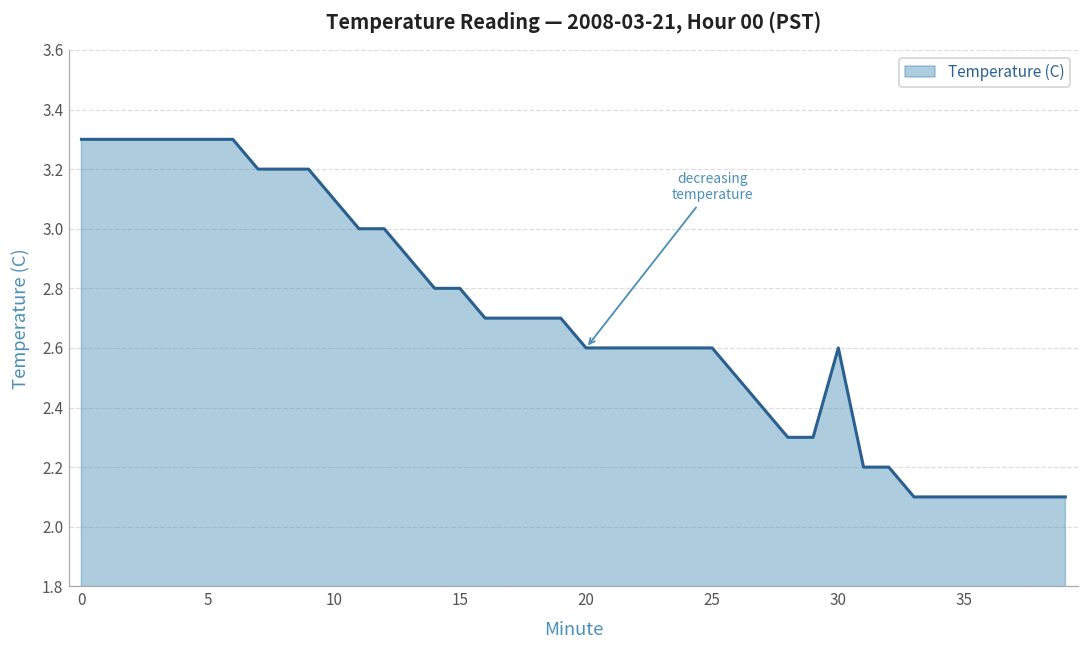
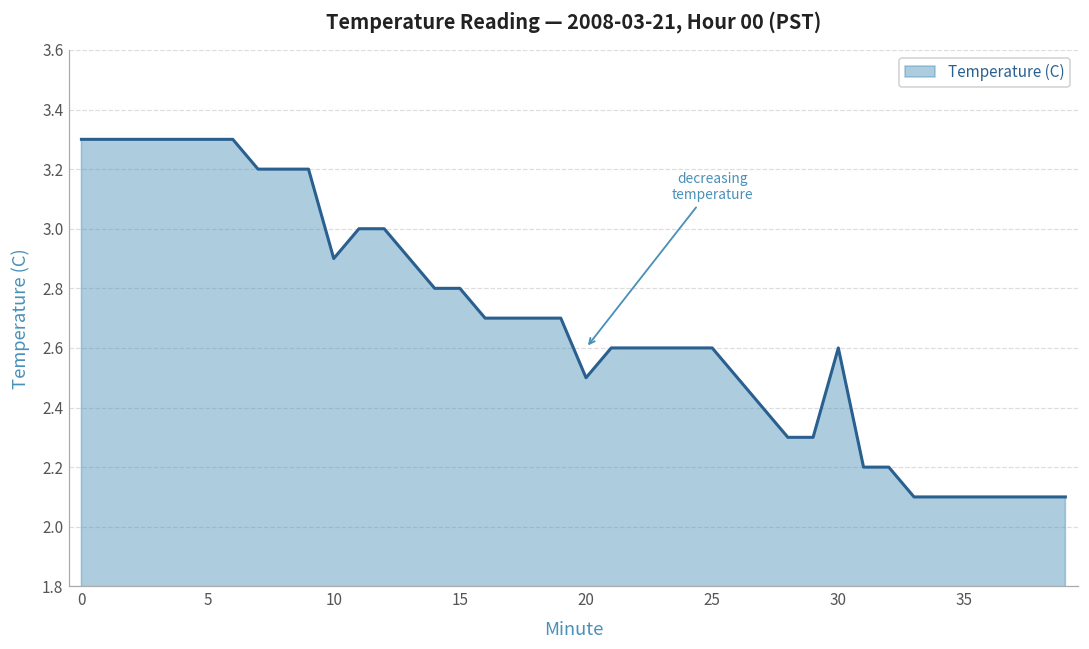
10: 3.1 -> 2.9
20: 2.6 -> 2.5
